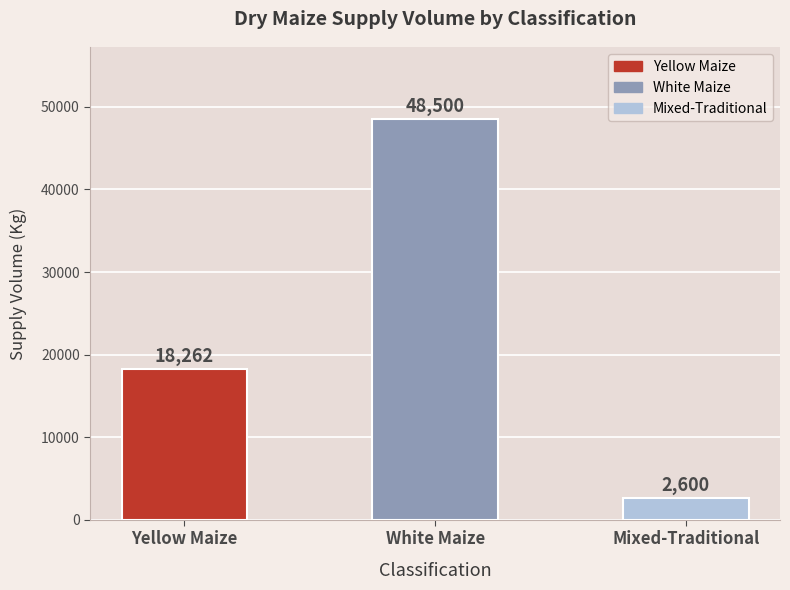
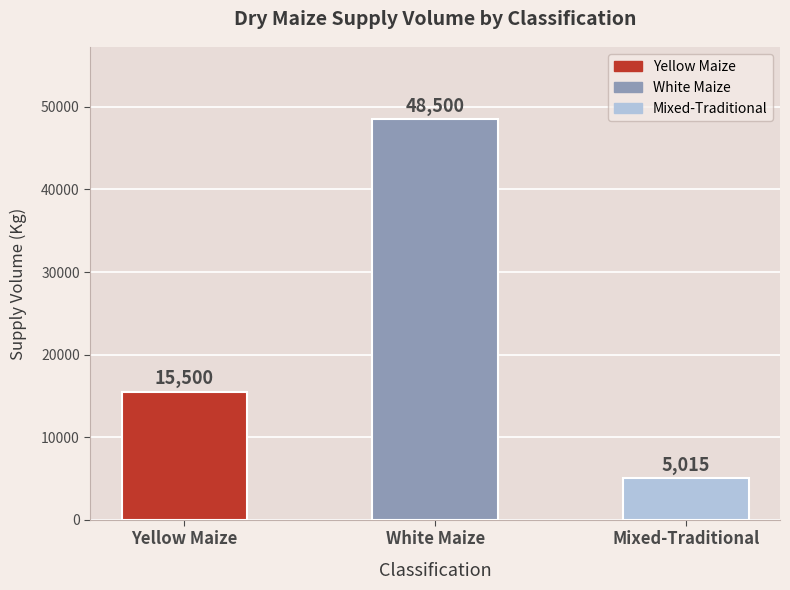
Yellow Maize: 18,262 -> 15,500
Mixed-Traditional: 2,600 -> 5,015
